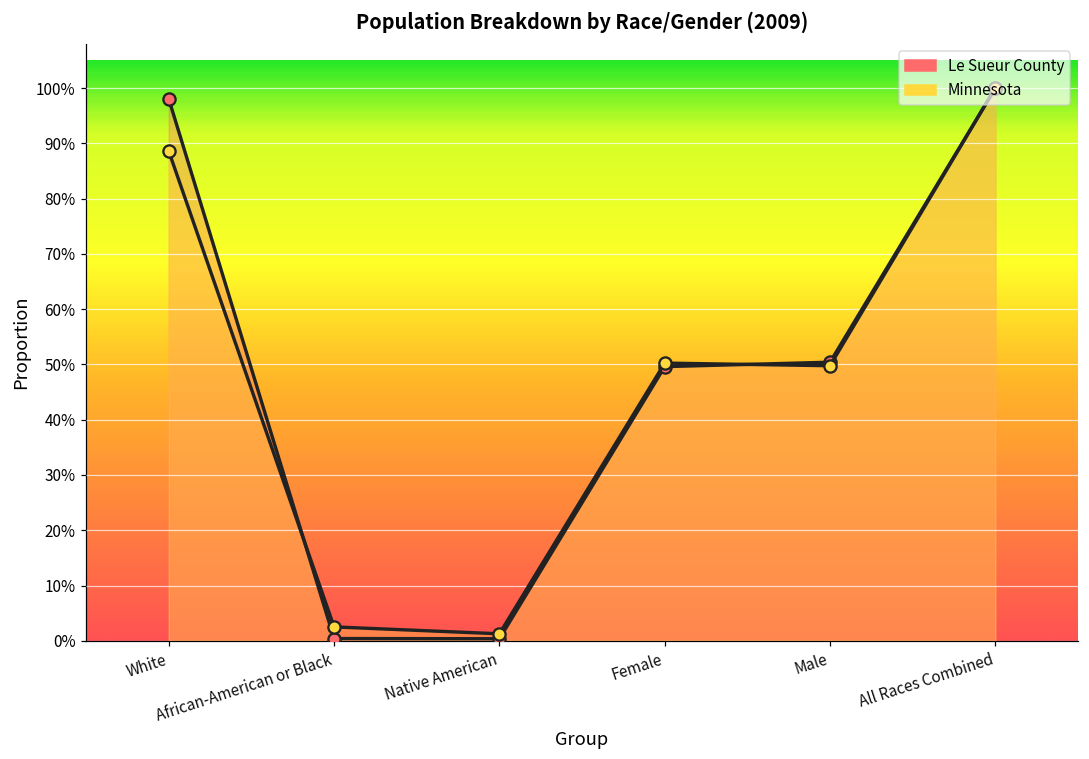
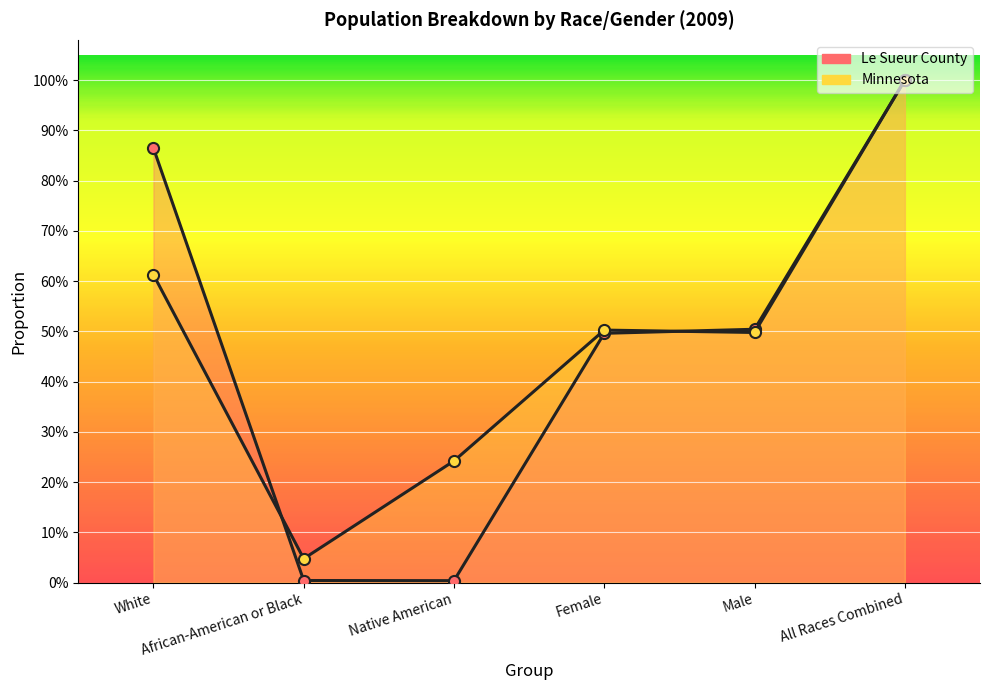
Le Sueur County, White: 98% -> 86%
Minnesota, White: 89% -> 61%
Minnesota, African-American or Black: 3% -> 5%
Minnesota, Native American: 1% -> 24%
